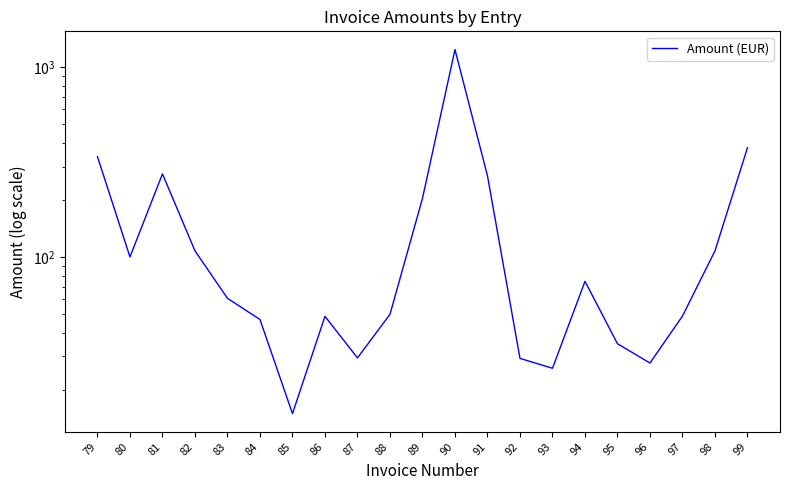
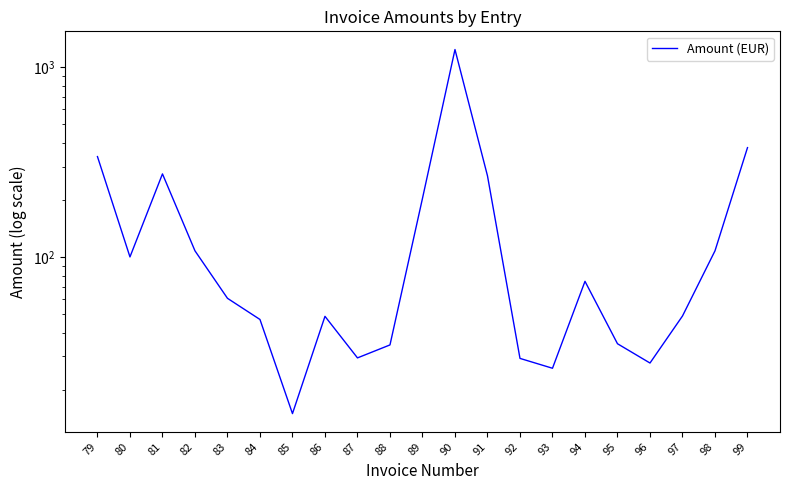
88: 50 -> 35
